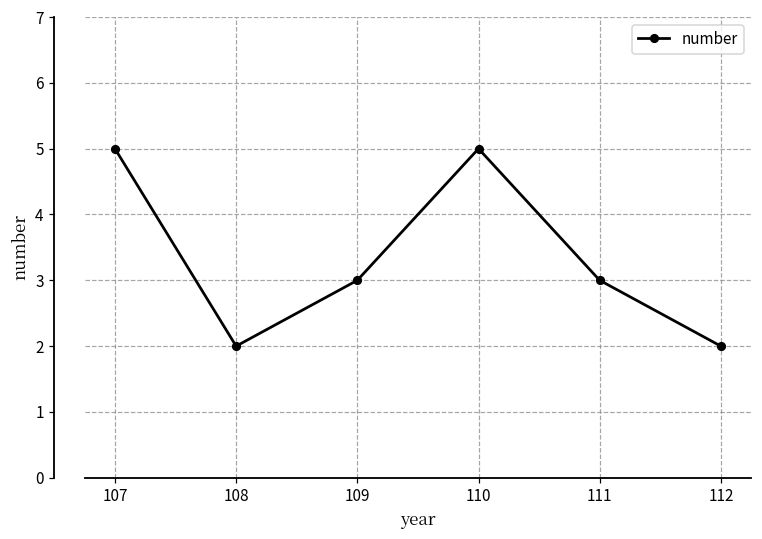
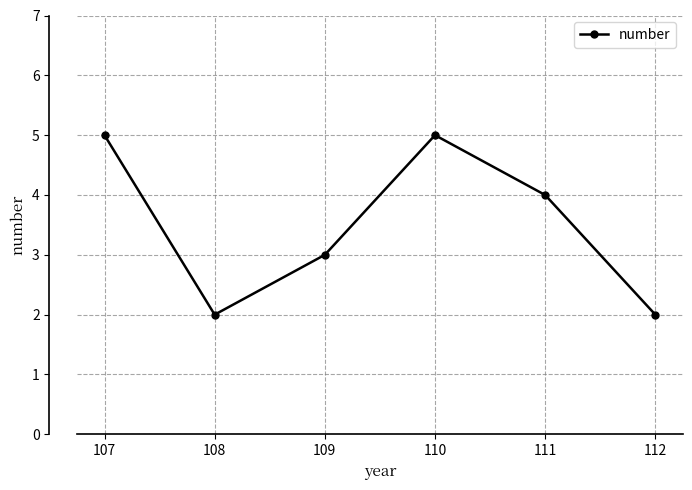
111: 3 -> 4
